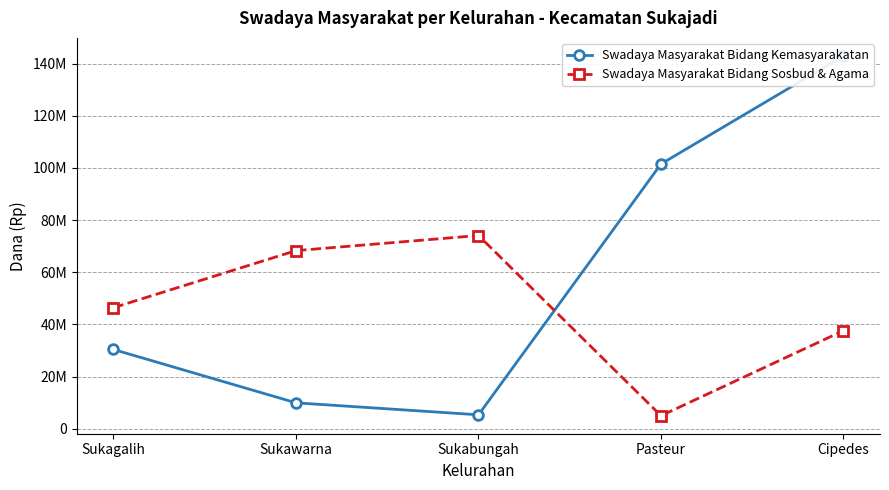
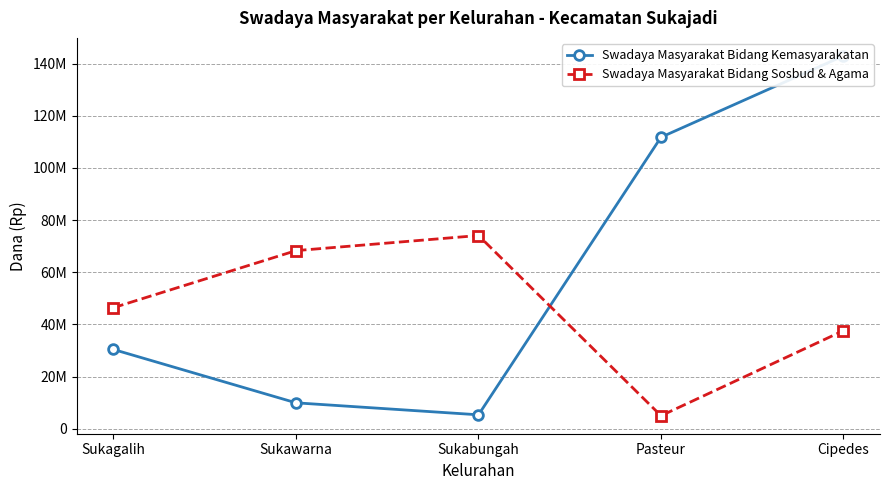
Swadaya Masyarakat Bidang Kemasyarakatan, Pasteur: 102000000 -> 112000000
